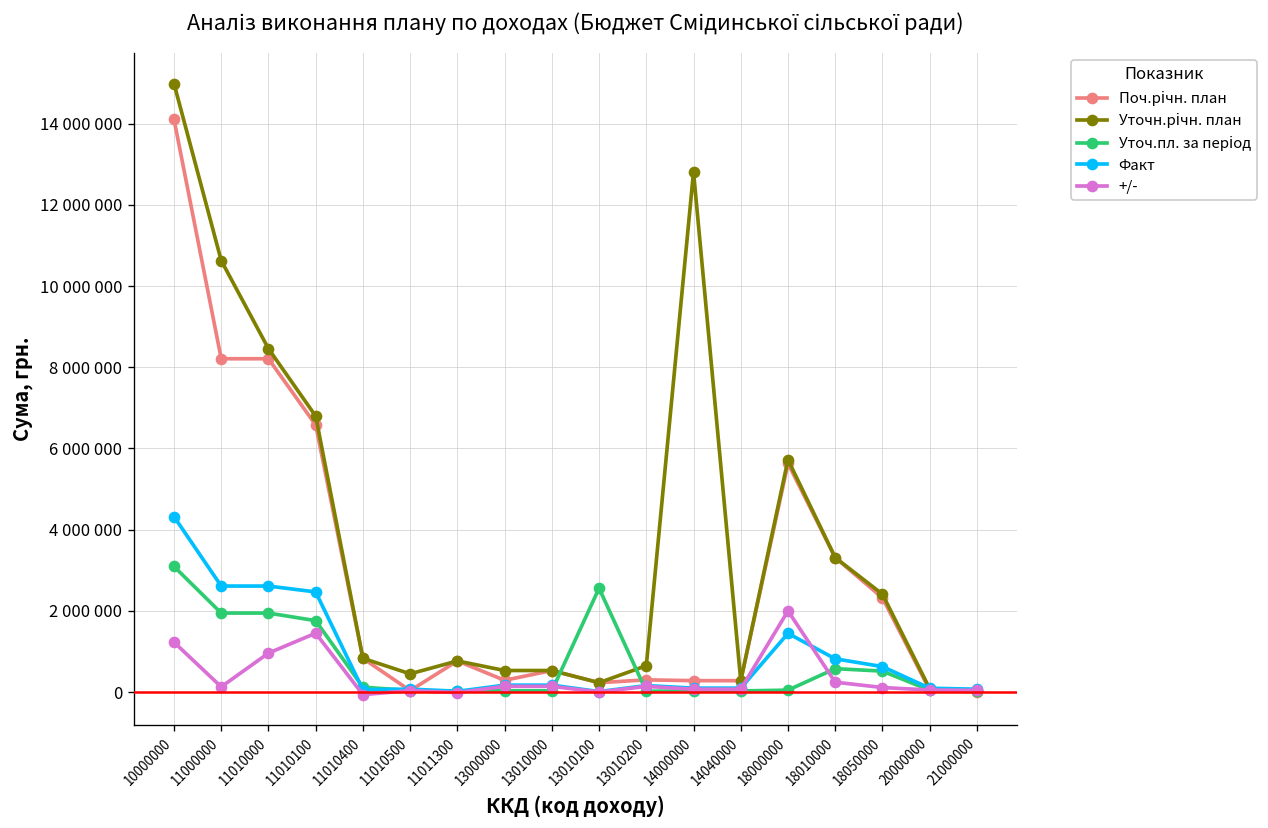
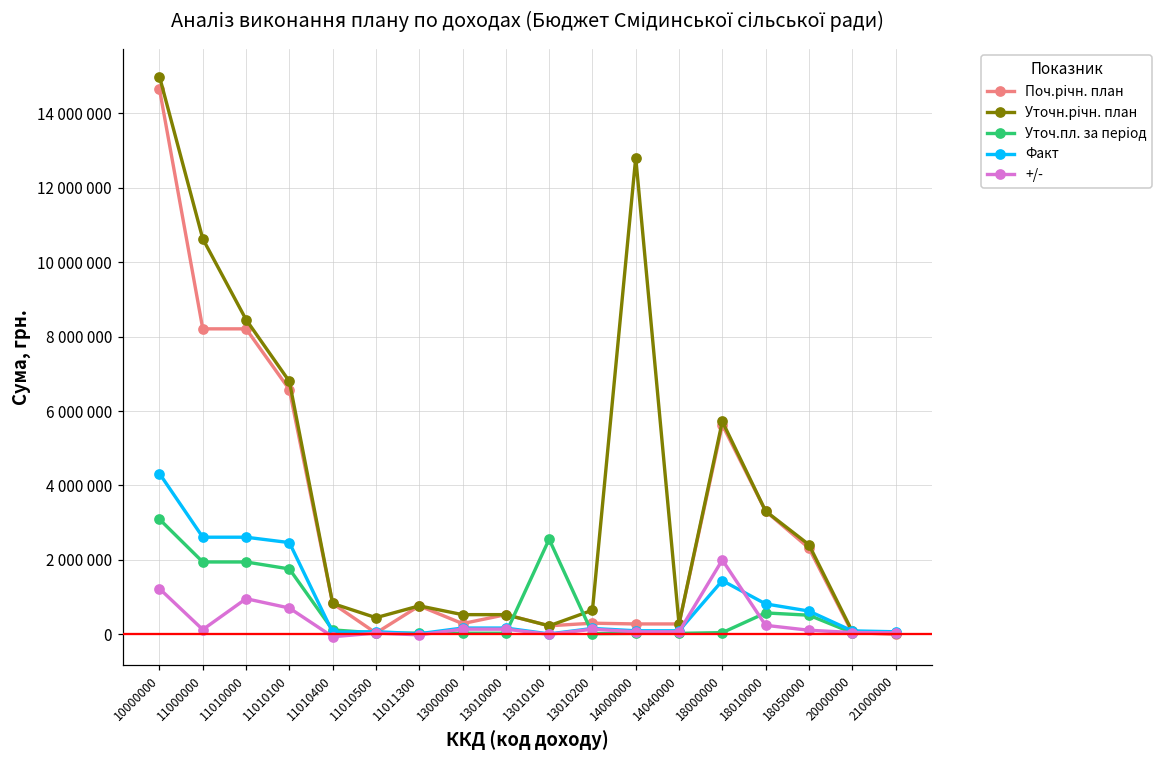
Поч.річн. план, 10000000: 14100000 -> 14700000
+/-, 11010100: 1400000 -> 700000
